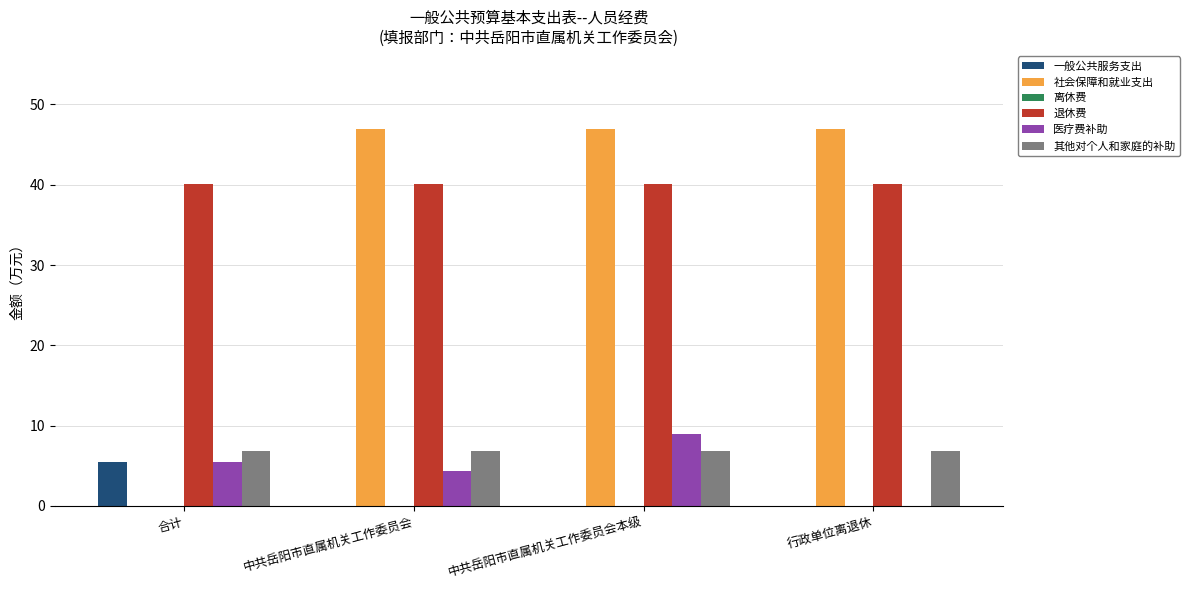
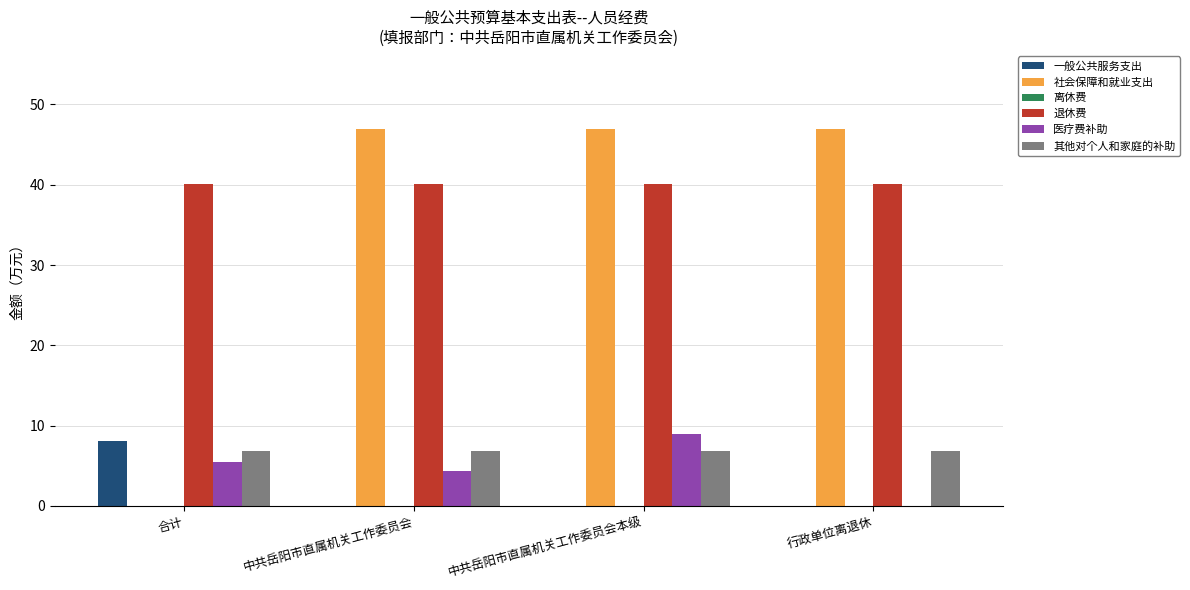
一般公共服务支出, 合计: 6 -> 8
